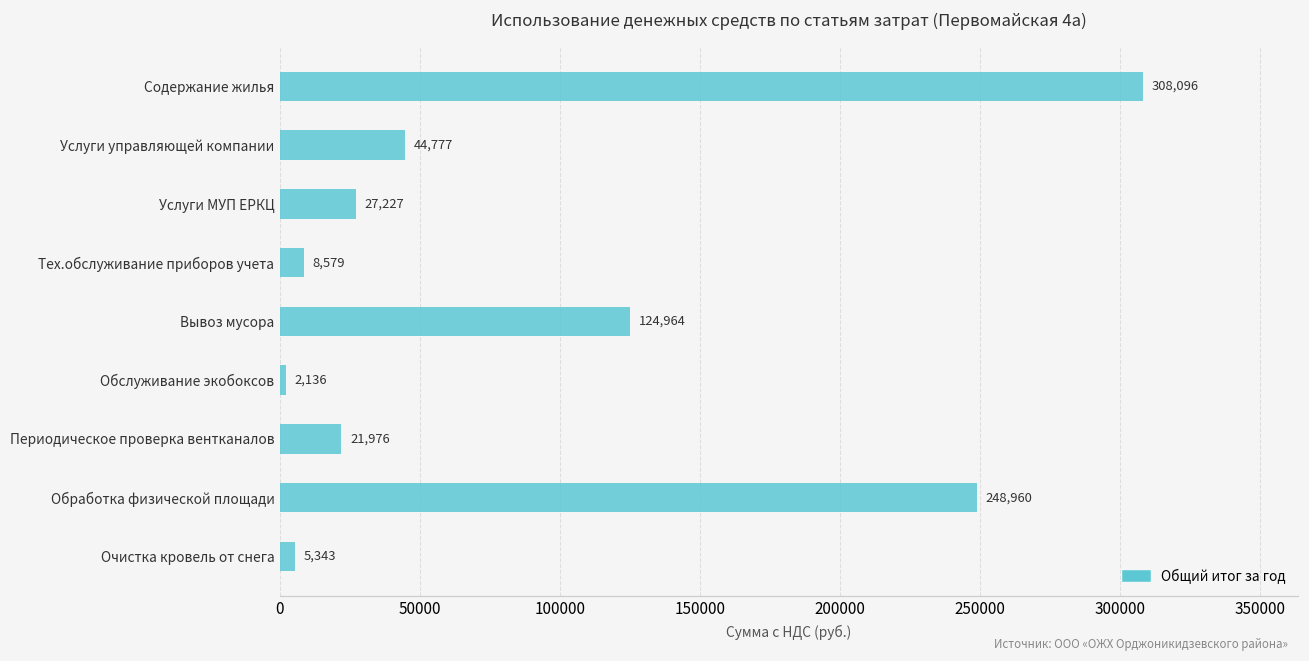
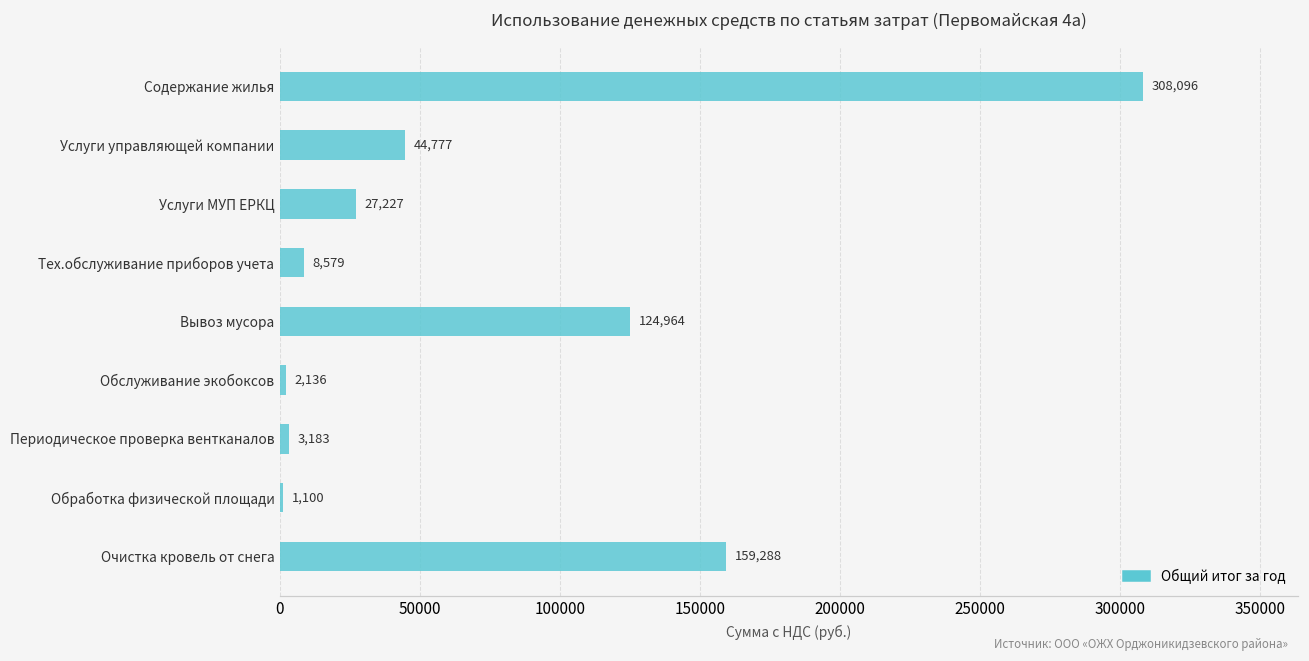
Периодическое проверка вентканалов: 21,976 -> 3,183
Обработка физической площади: 248,960 -> 1,100
Очистка кровель от снега: 5,343 -> 159,288
